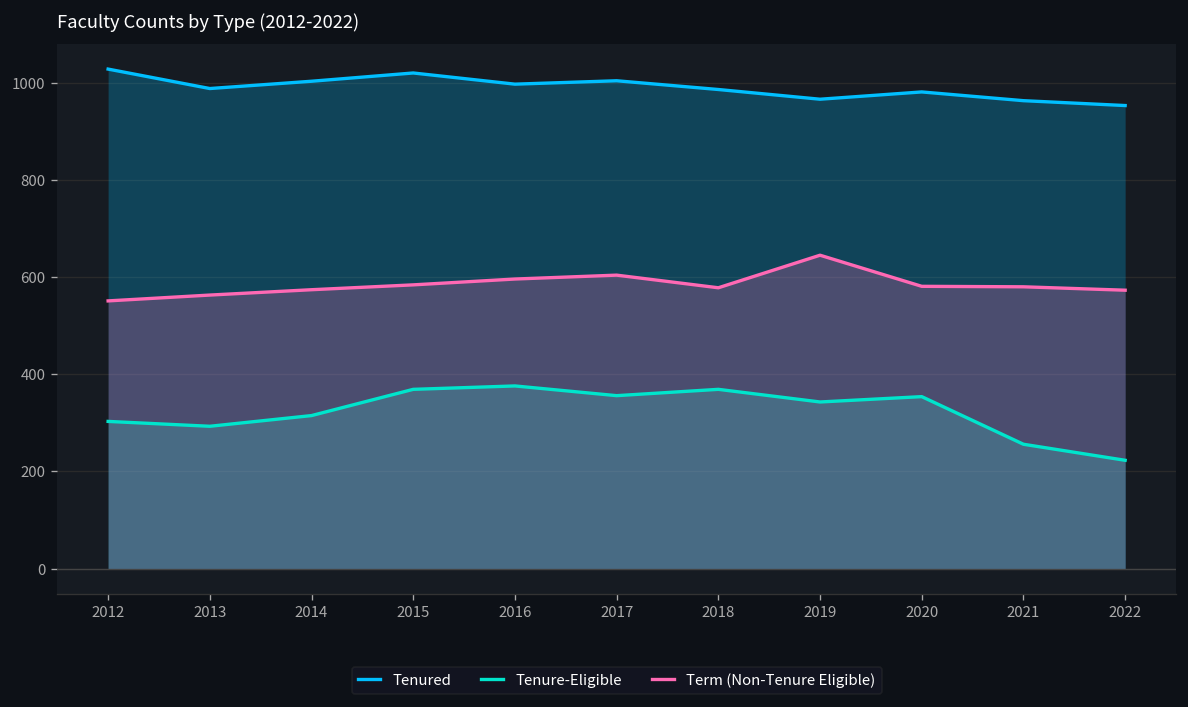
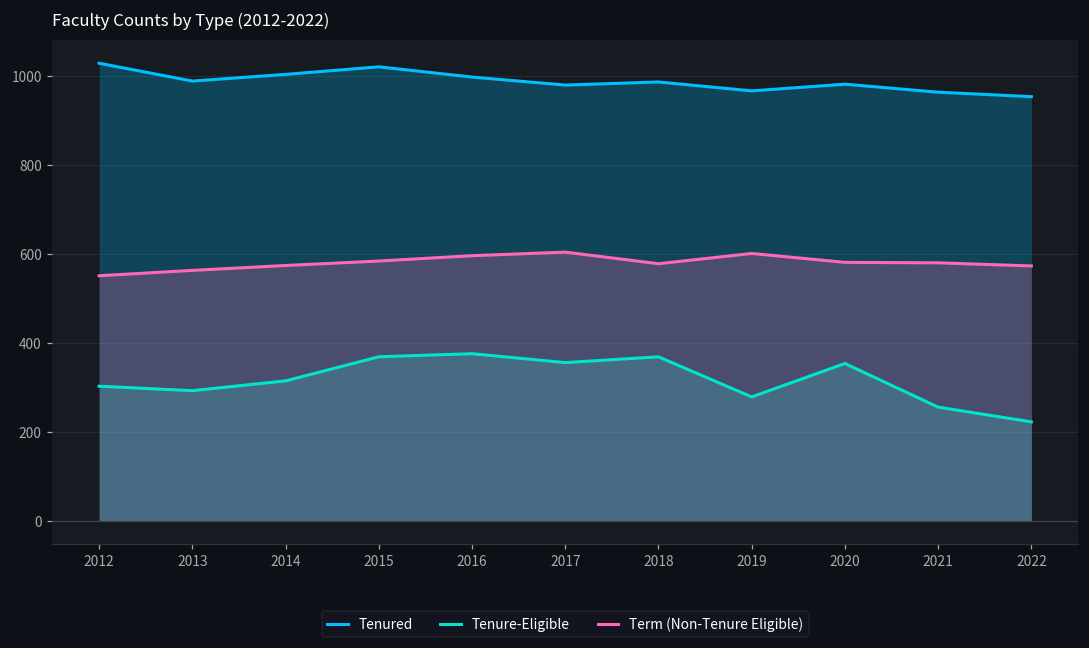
Tenured, 2017: 1000 -> 980
Tenure-Eligible, 2019: 340 -> 280
Term (Non-Tenure Eligible), 2019: 650 -> 600
